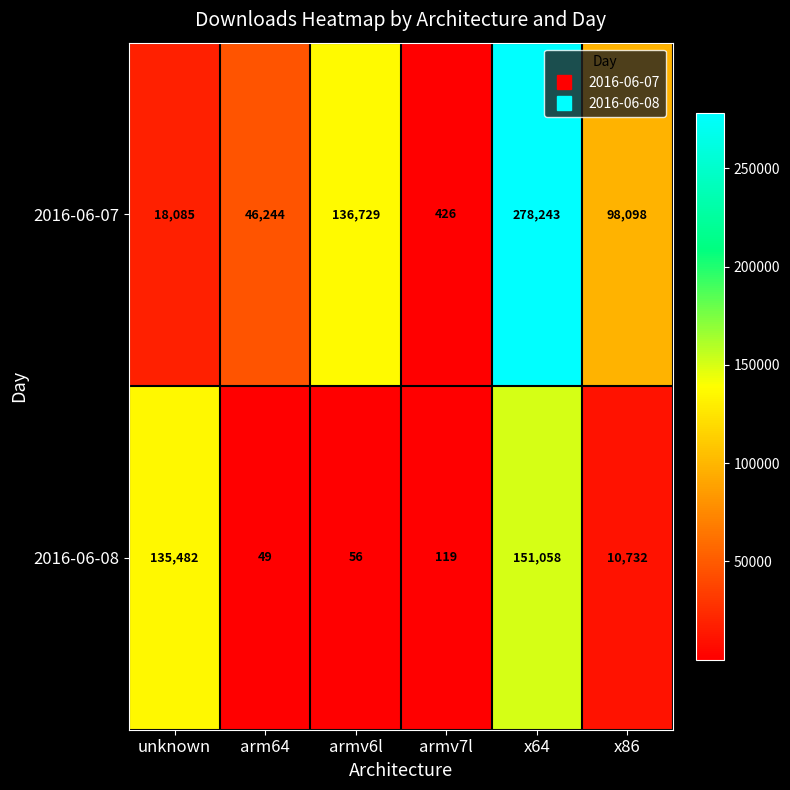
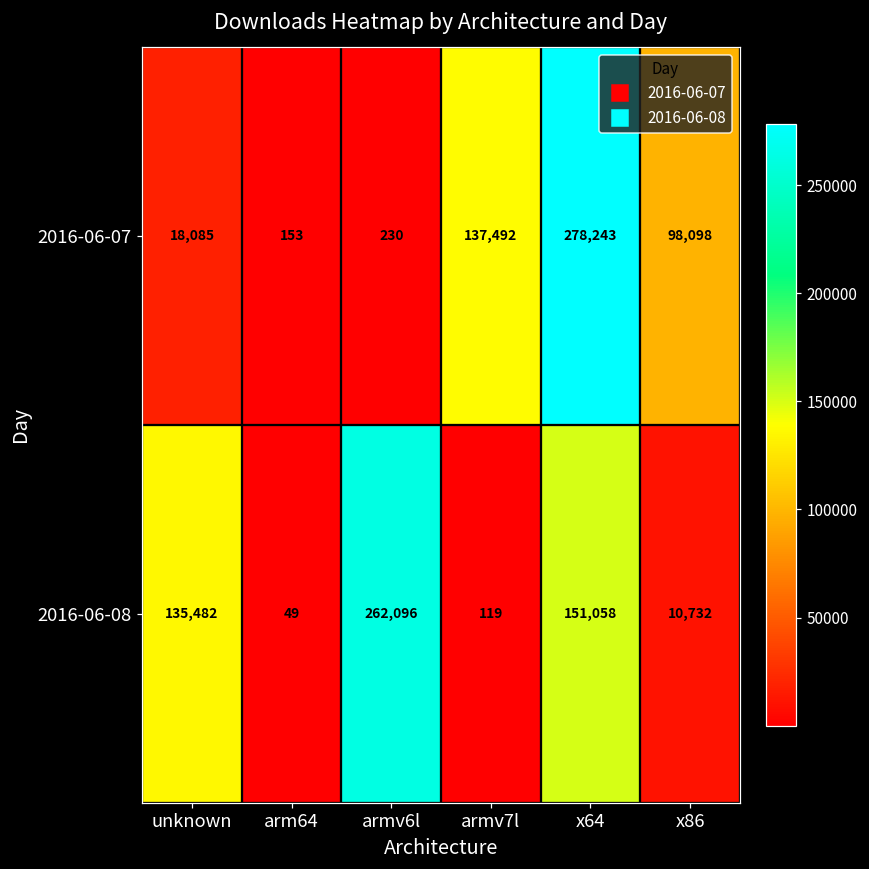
2016-06-07, arm64: 46,244 -> 153
2016-06-07, armv6l: 136,729 -> 230
2016-06-07, armv7l: 426 -> 137,492
2016-06-08, armv6l: 56 -> 262,096
